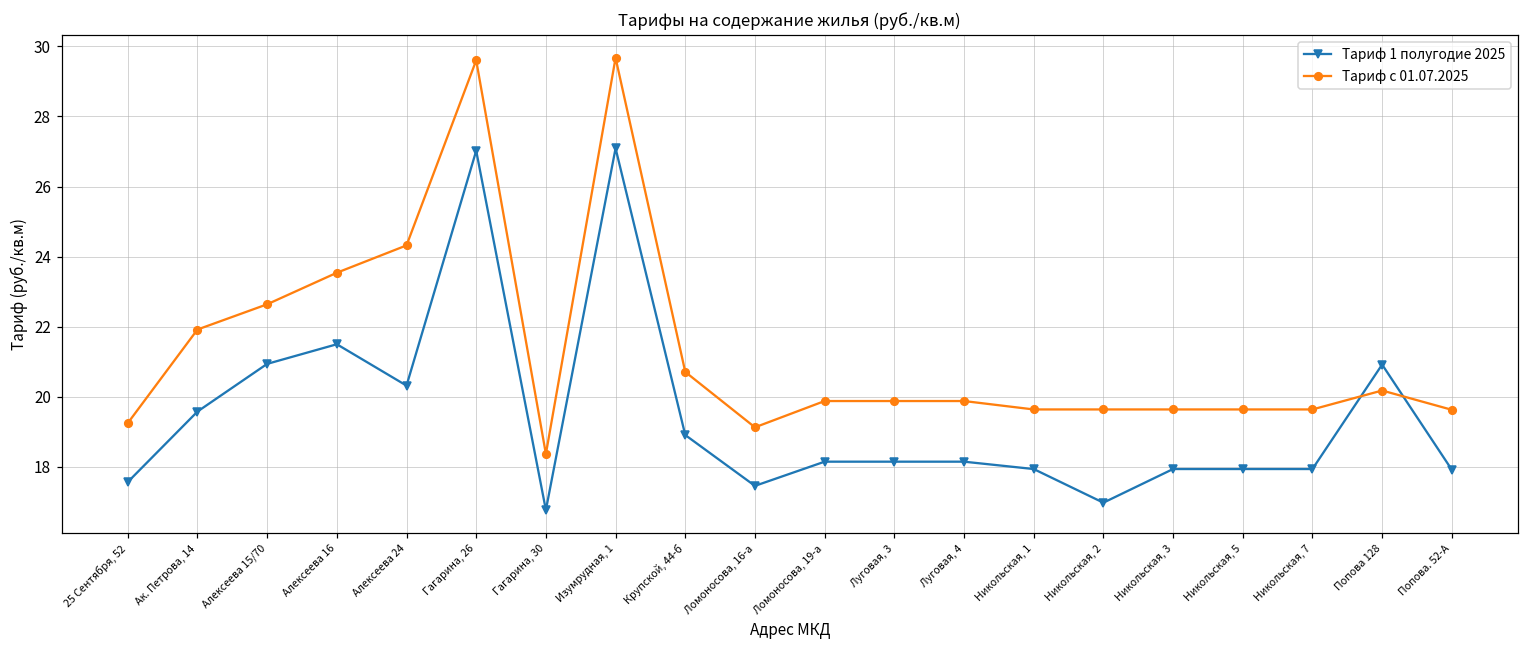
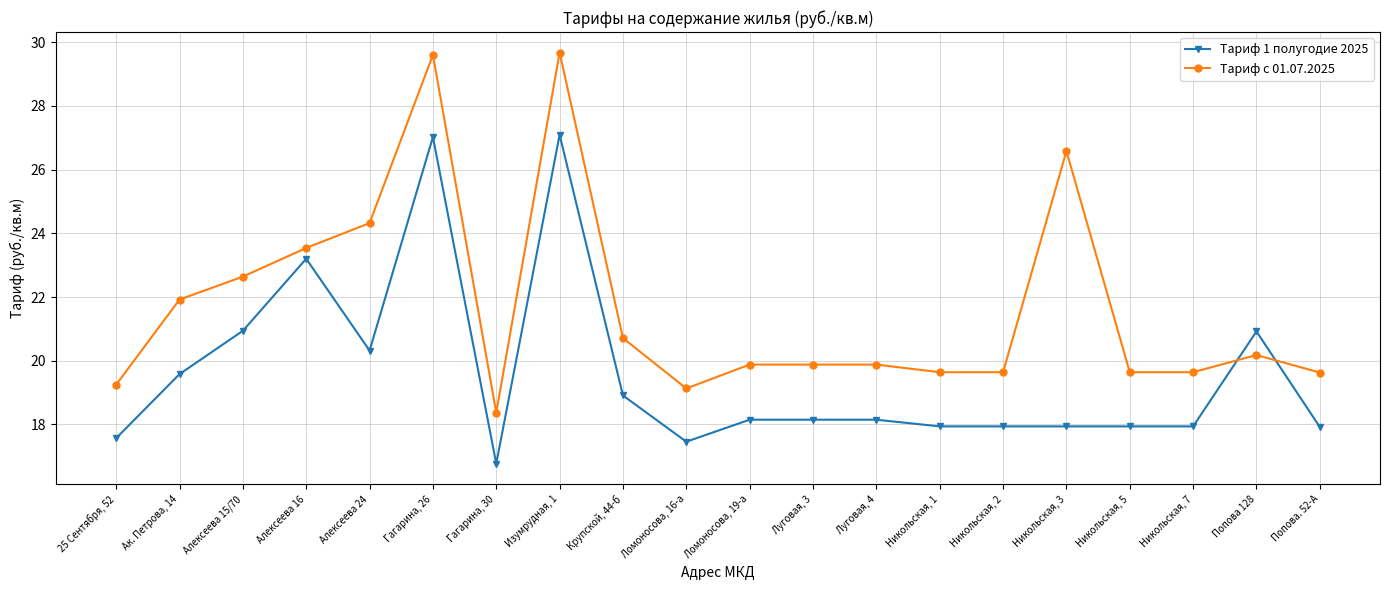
Тариф 1 полугодие 2025, Алексеева 16: 21.5 -> 23.2
Тариф 1 полугодие 2025, Никольская, 2: 17.0 -> 17.9
Тариф с 01.07.2025, Никольская, 3: 19.6 -> 26.6
